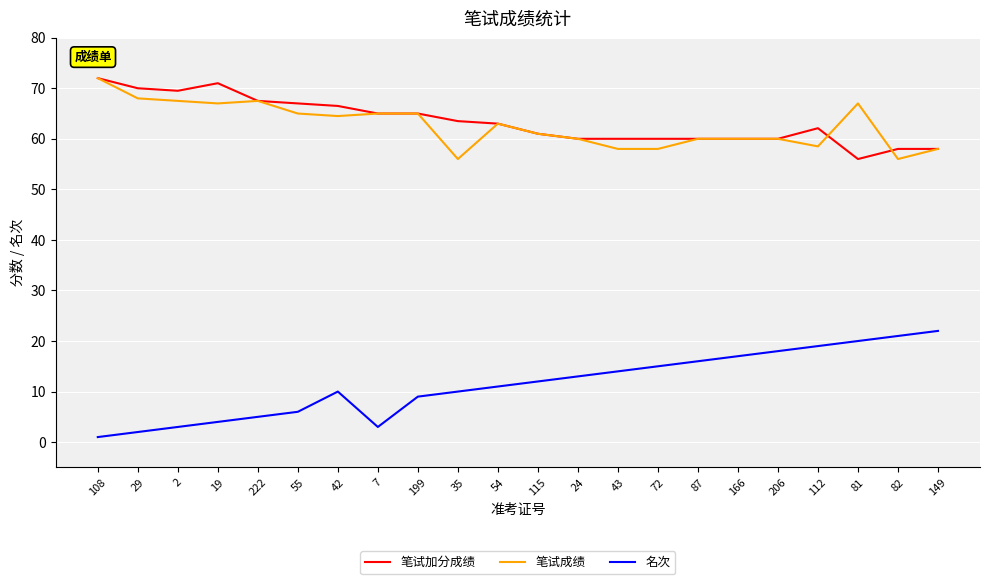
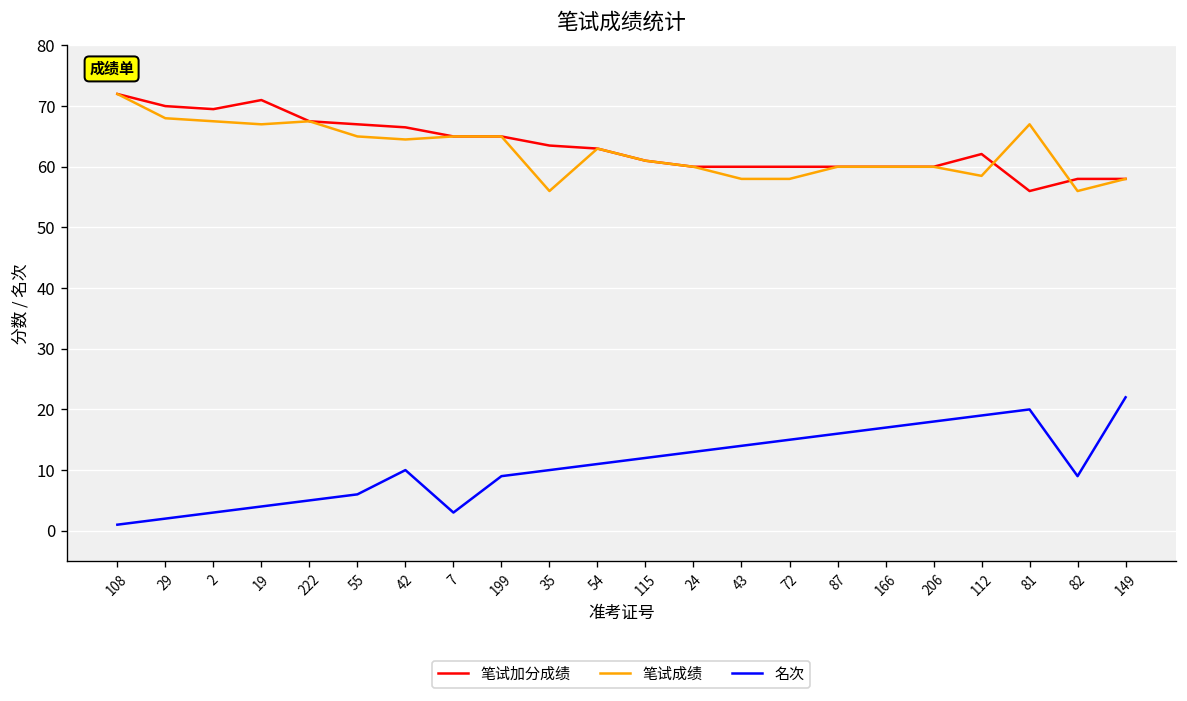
名次, 82: 21 -> 9
